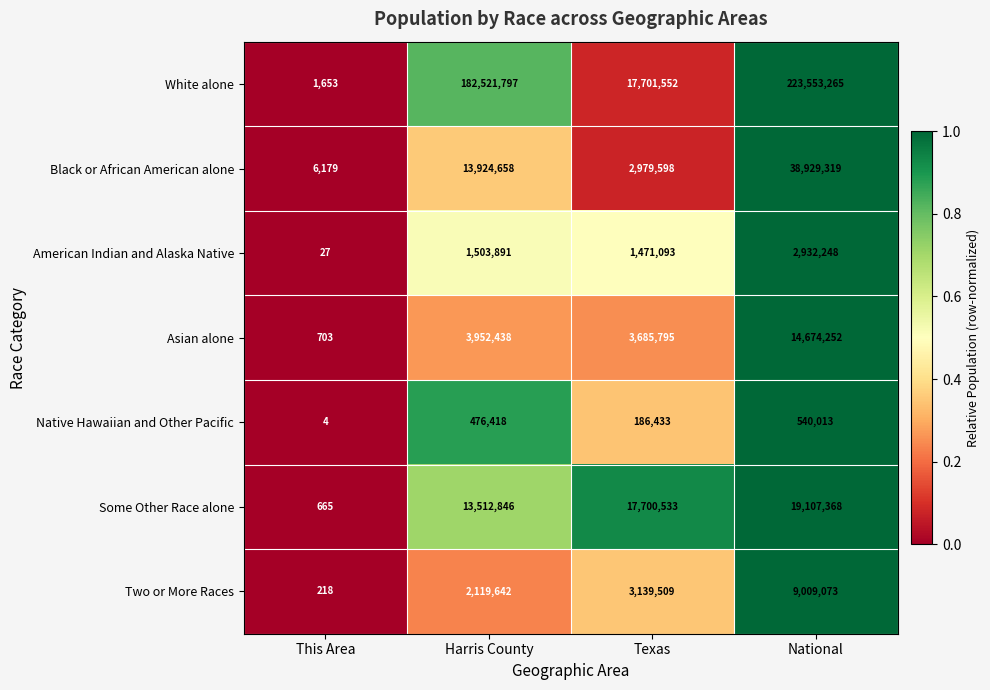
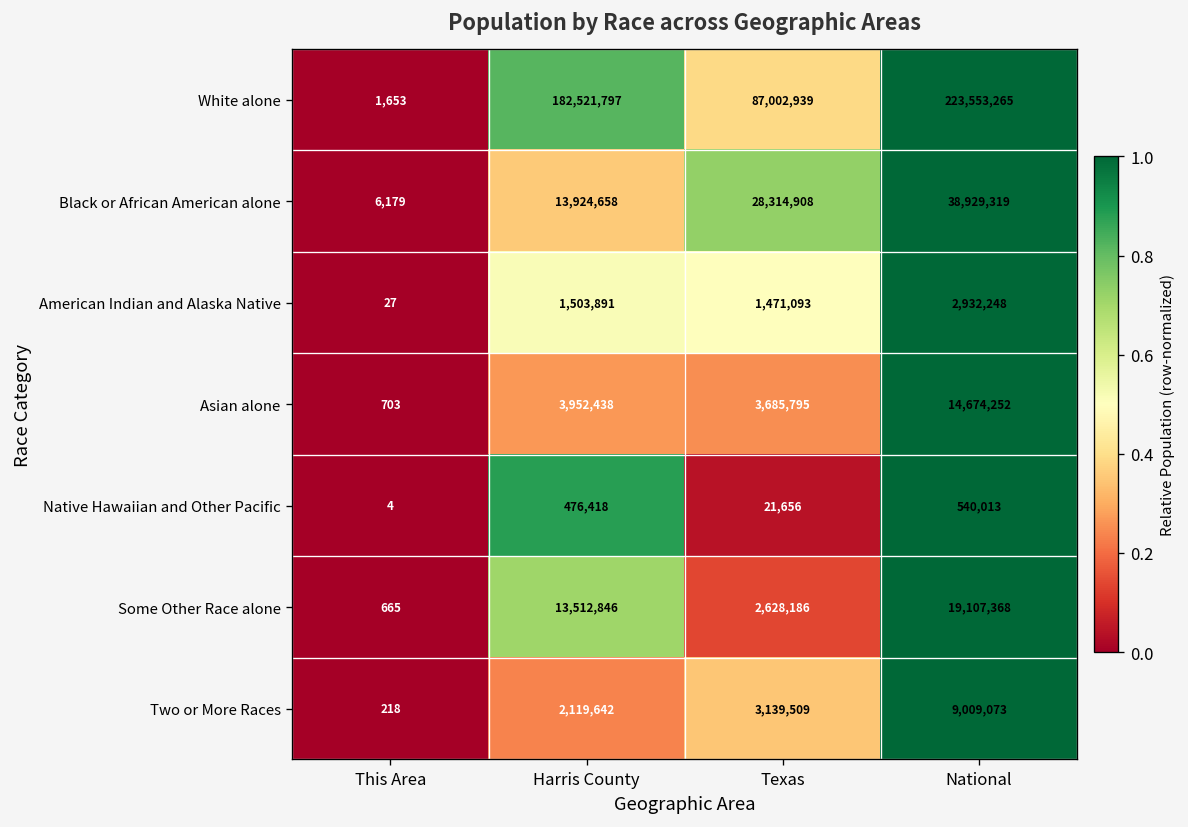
White alone, Texas: 17,701,552 -> 87,002,939
Black or African American alone, Texas: 2,979,598 -> 28,314,908
Native Hawaiian and Other Pacific, Texas: 186,433 -> 21,656
Some Other Race alone, Texas: 17,700,533 -> 2,628,186
